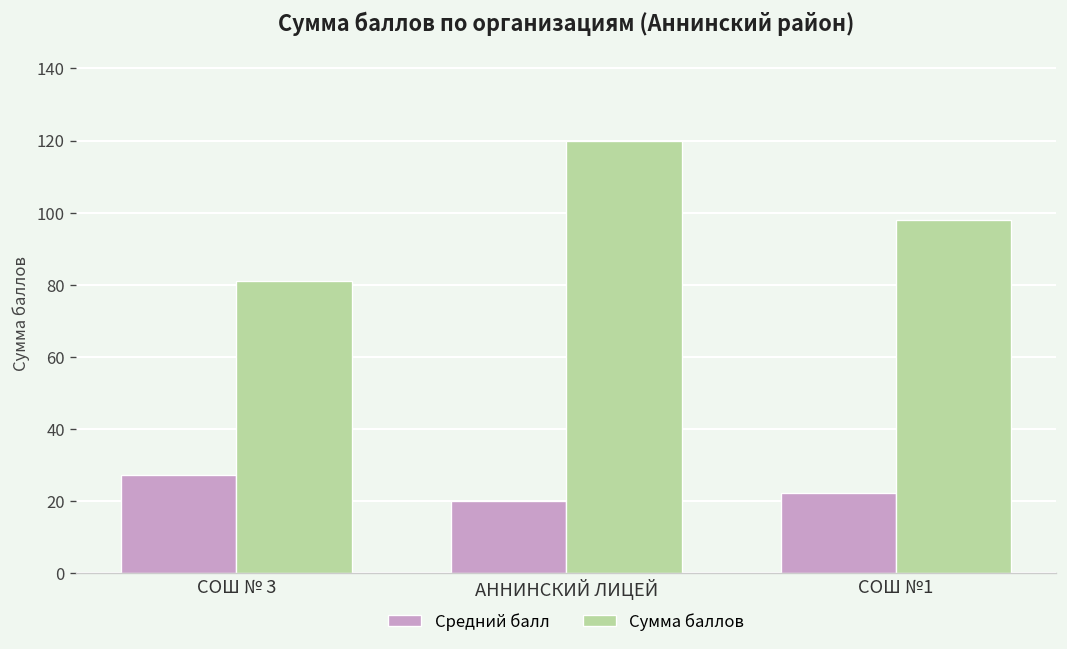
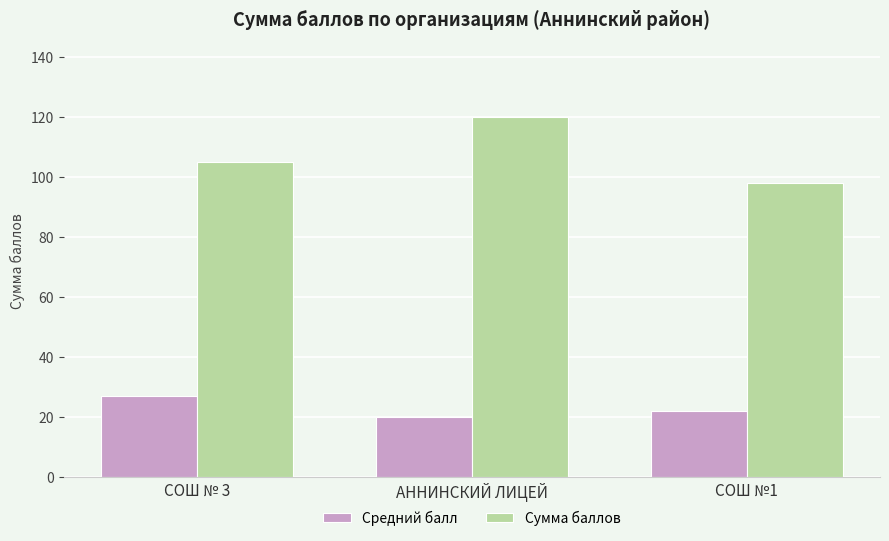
Сумма баллов, СОШ № 3: 81 -> 105
